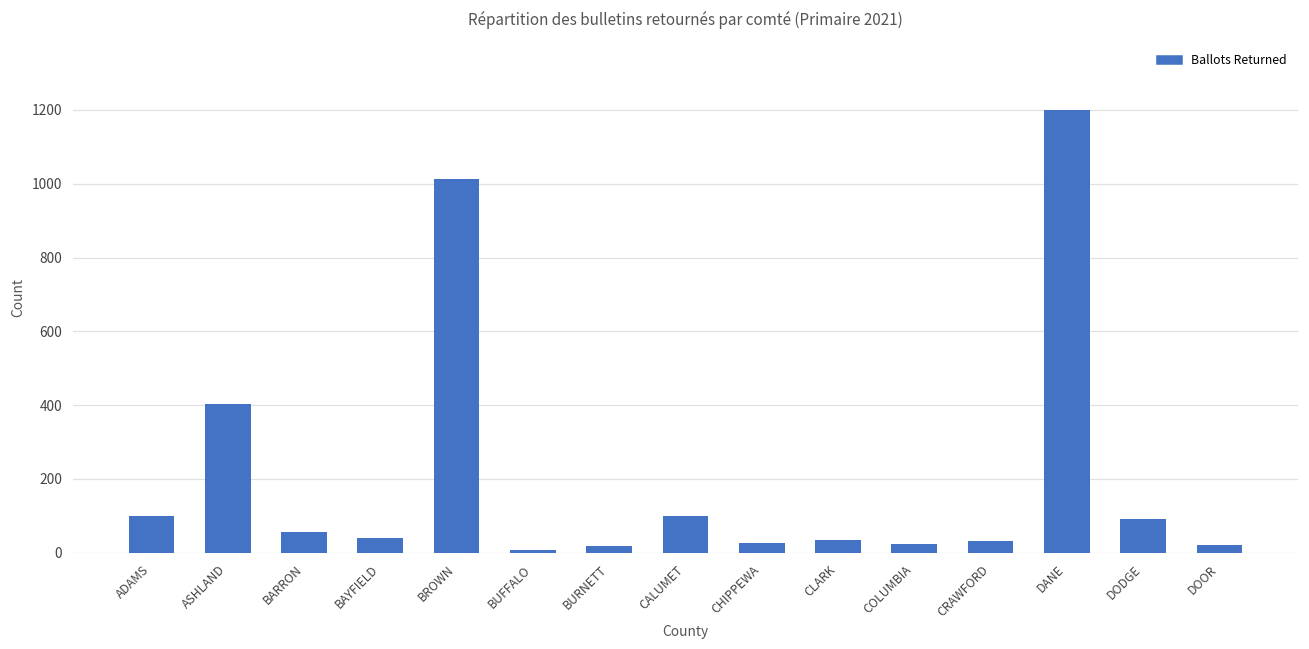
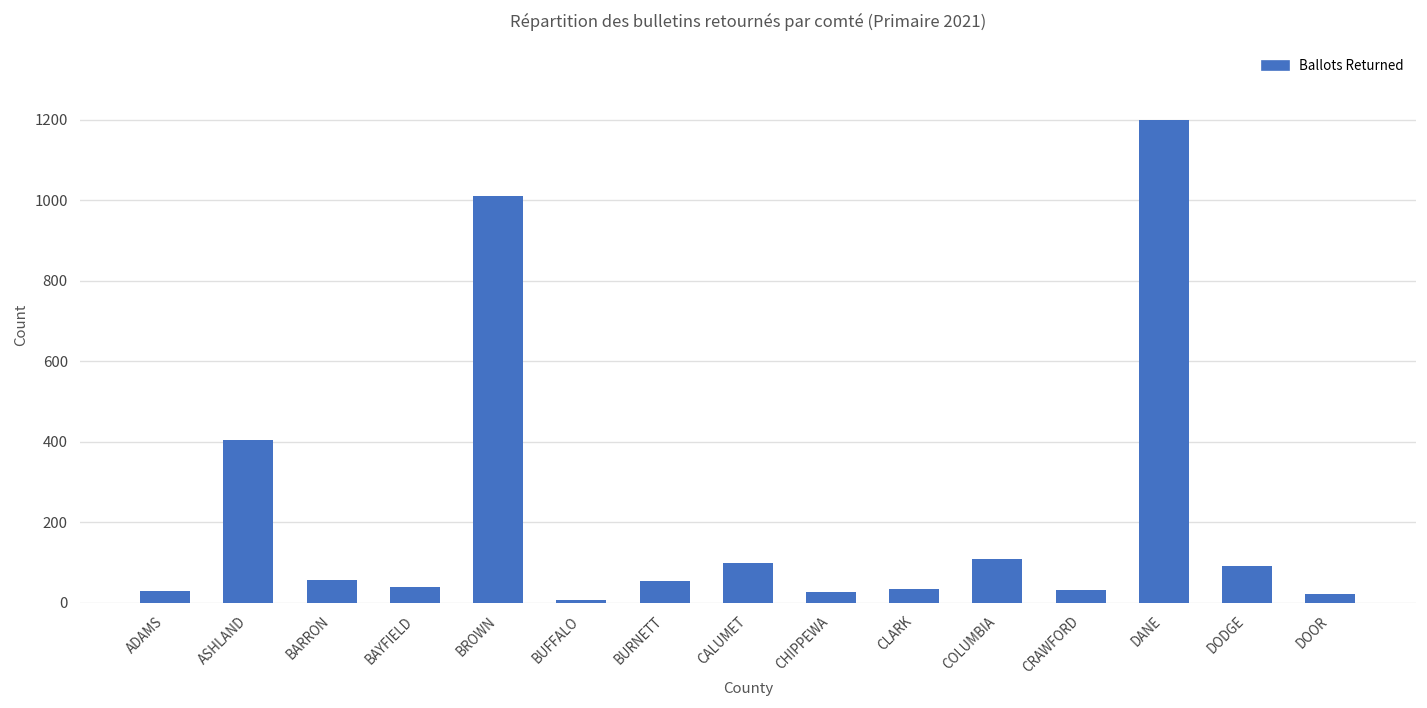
ADAMS: 100 -> 30
BURNETT: 20 -> 60
COLUMBIA: 20 -> 110
